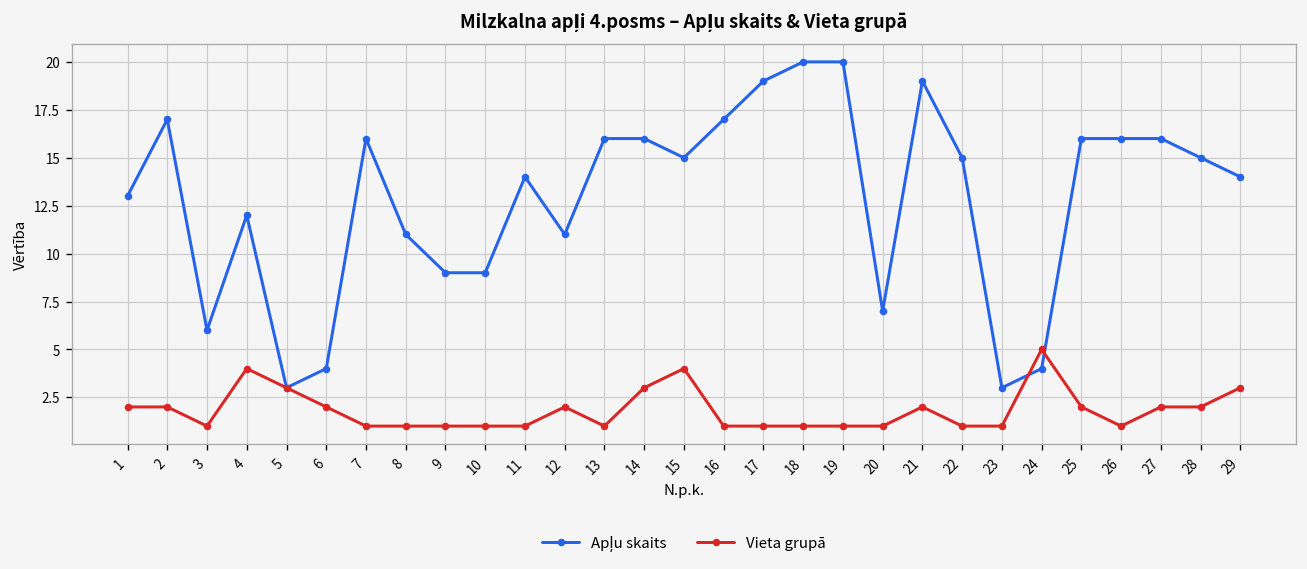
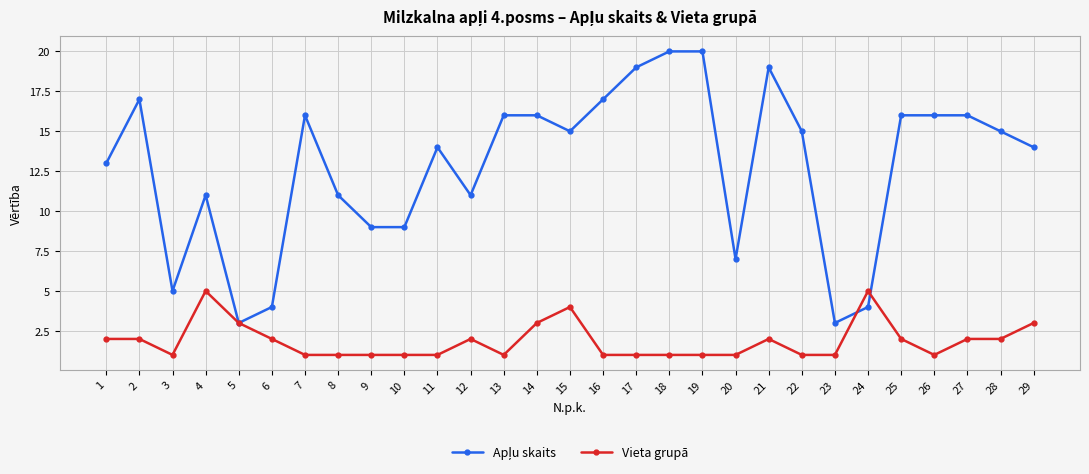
Apļu skaits, 3: 6 -> 5
Apļu skaits, 4: 12 -> 11
Vieta grupā, 4: 4 -> 5
